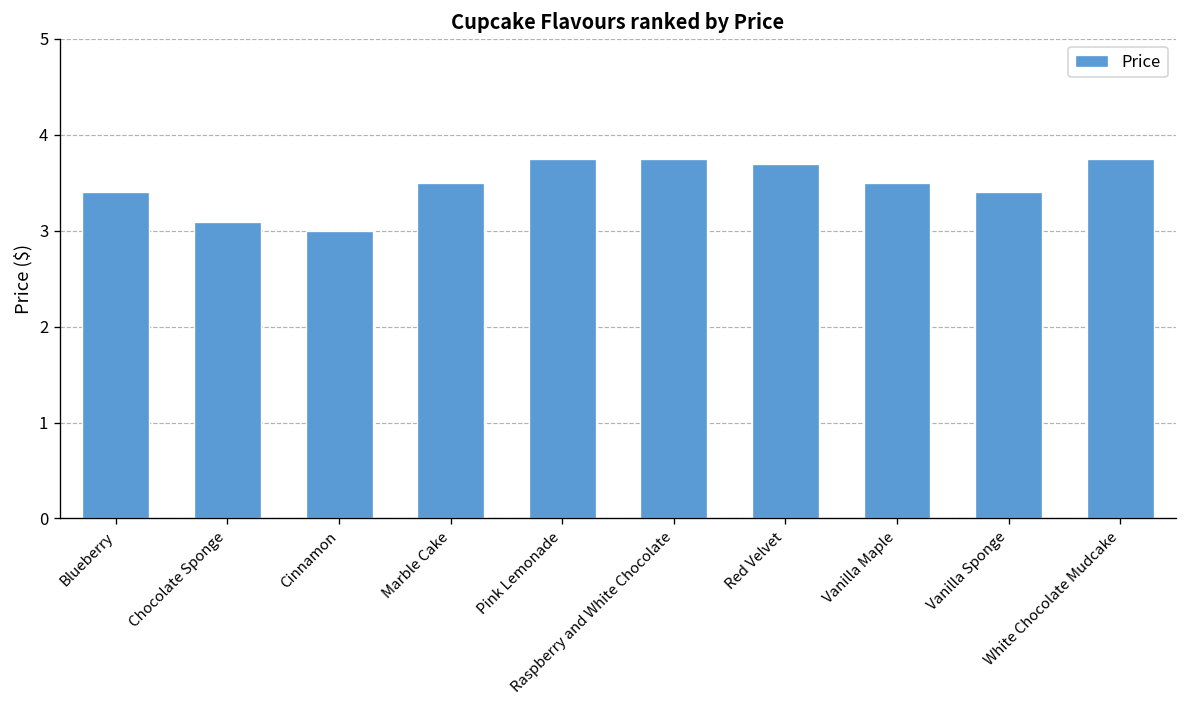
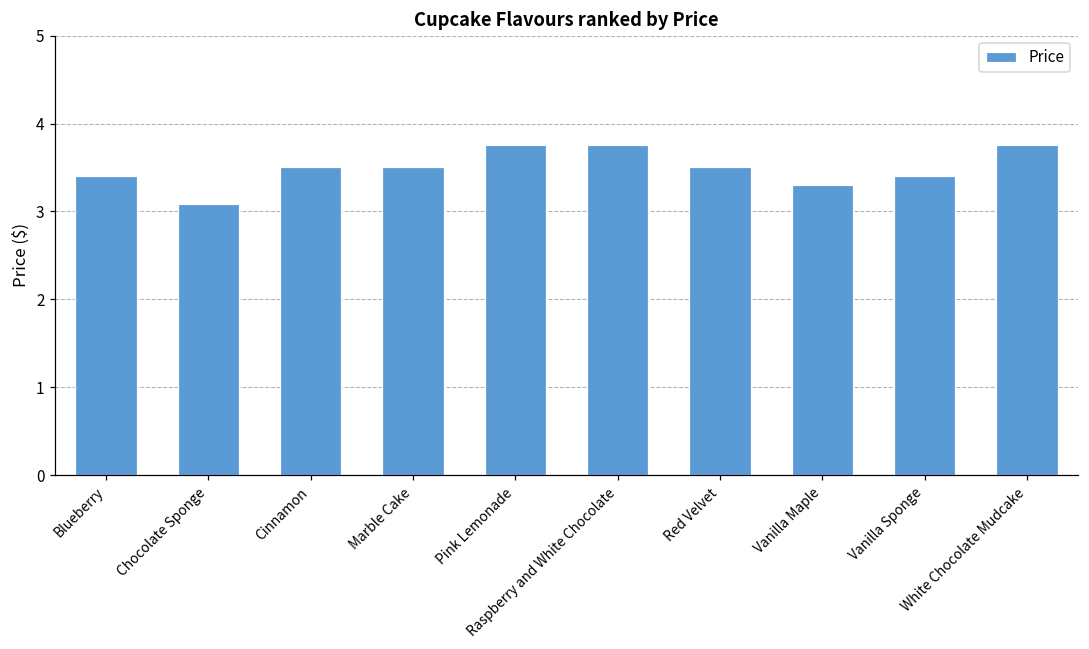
Cinnamon: 3.0 -> 3.5
Red Velvet: 3.7 -> 3.5
Vanilla Maple: 3.5 -> 3.3
